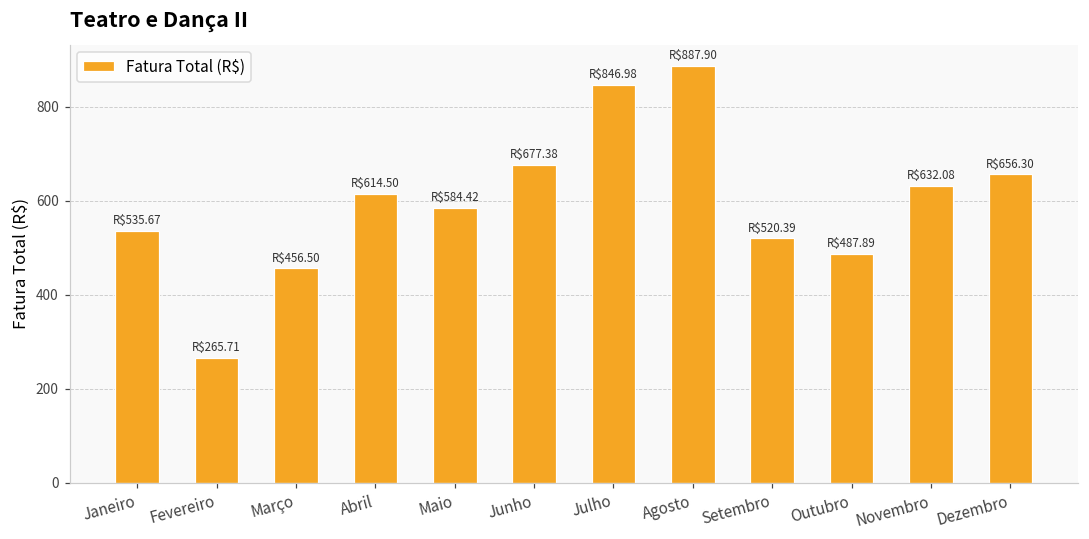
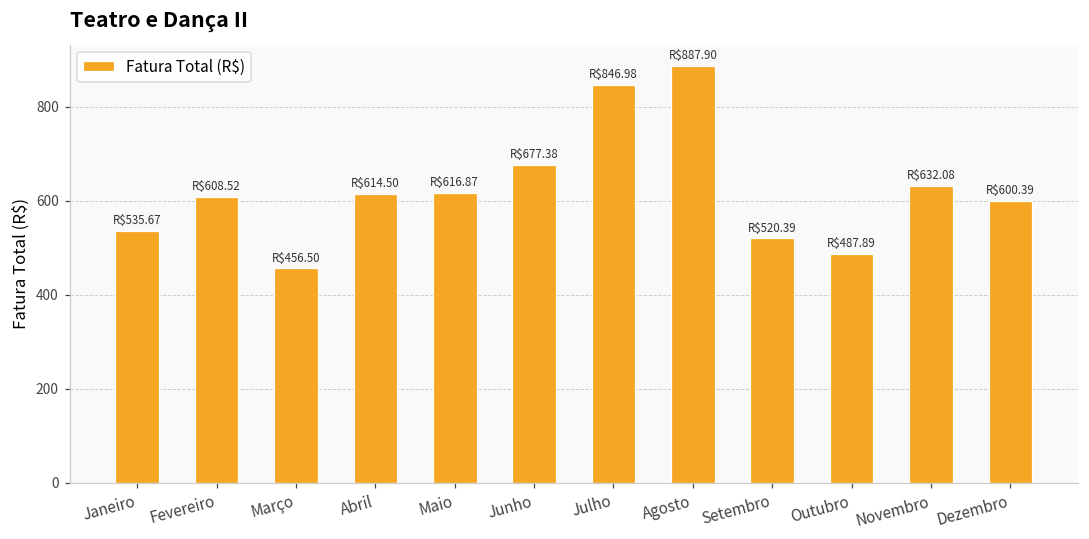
Fevereiro: $265.71 -> $608.52
Maio: $584.42 -> $616.87
Dezembro: $656.30 -> $600.39
